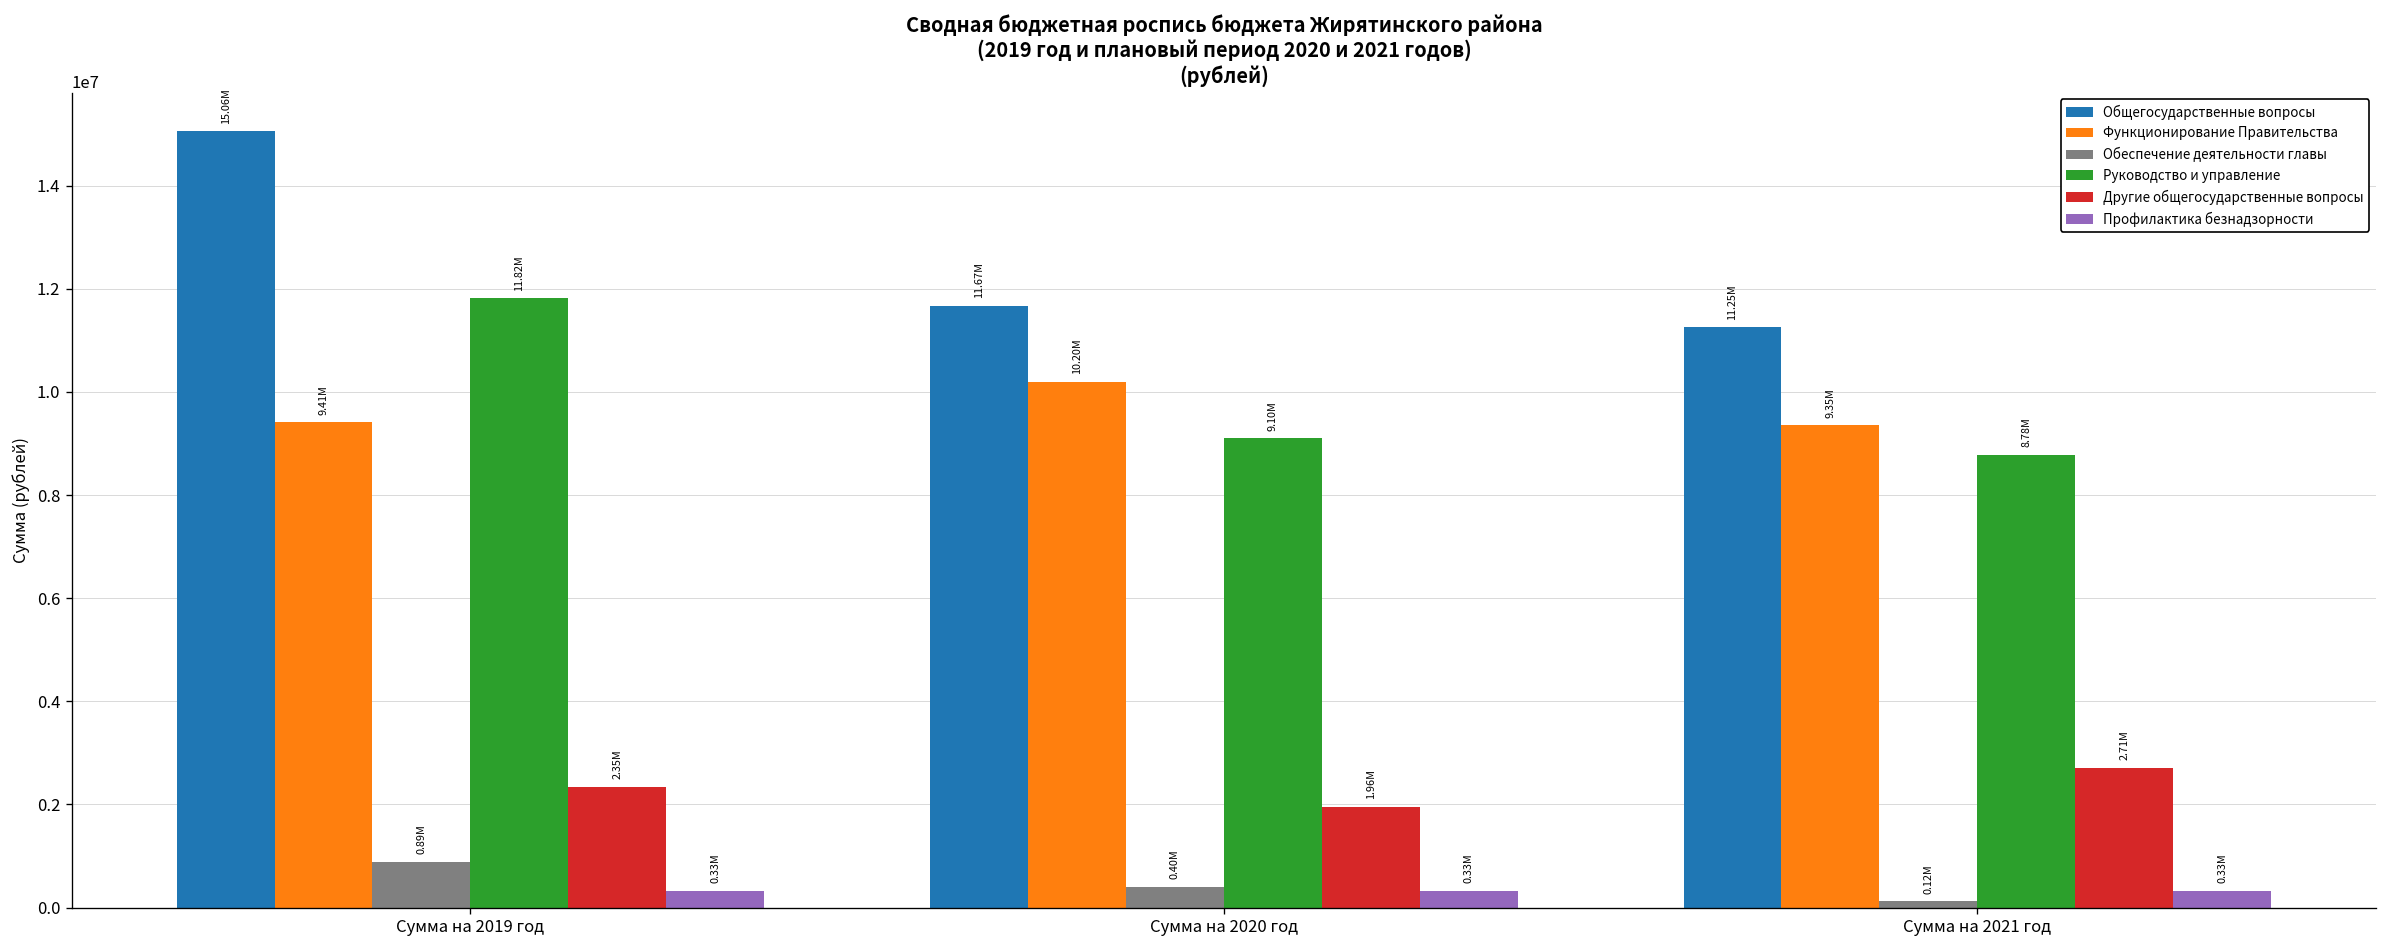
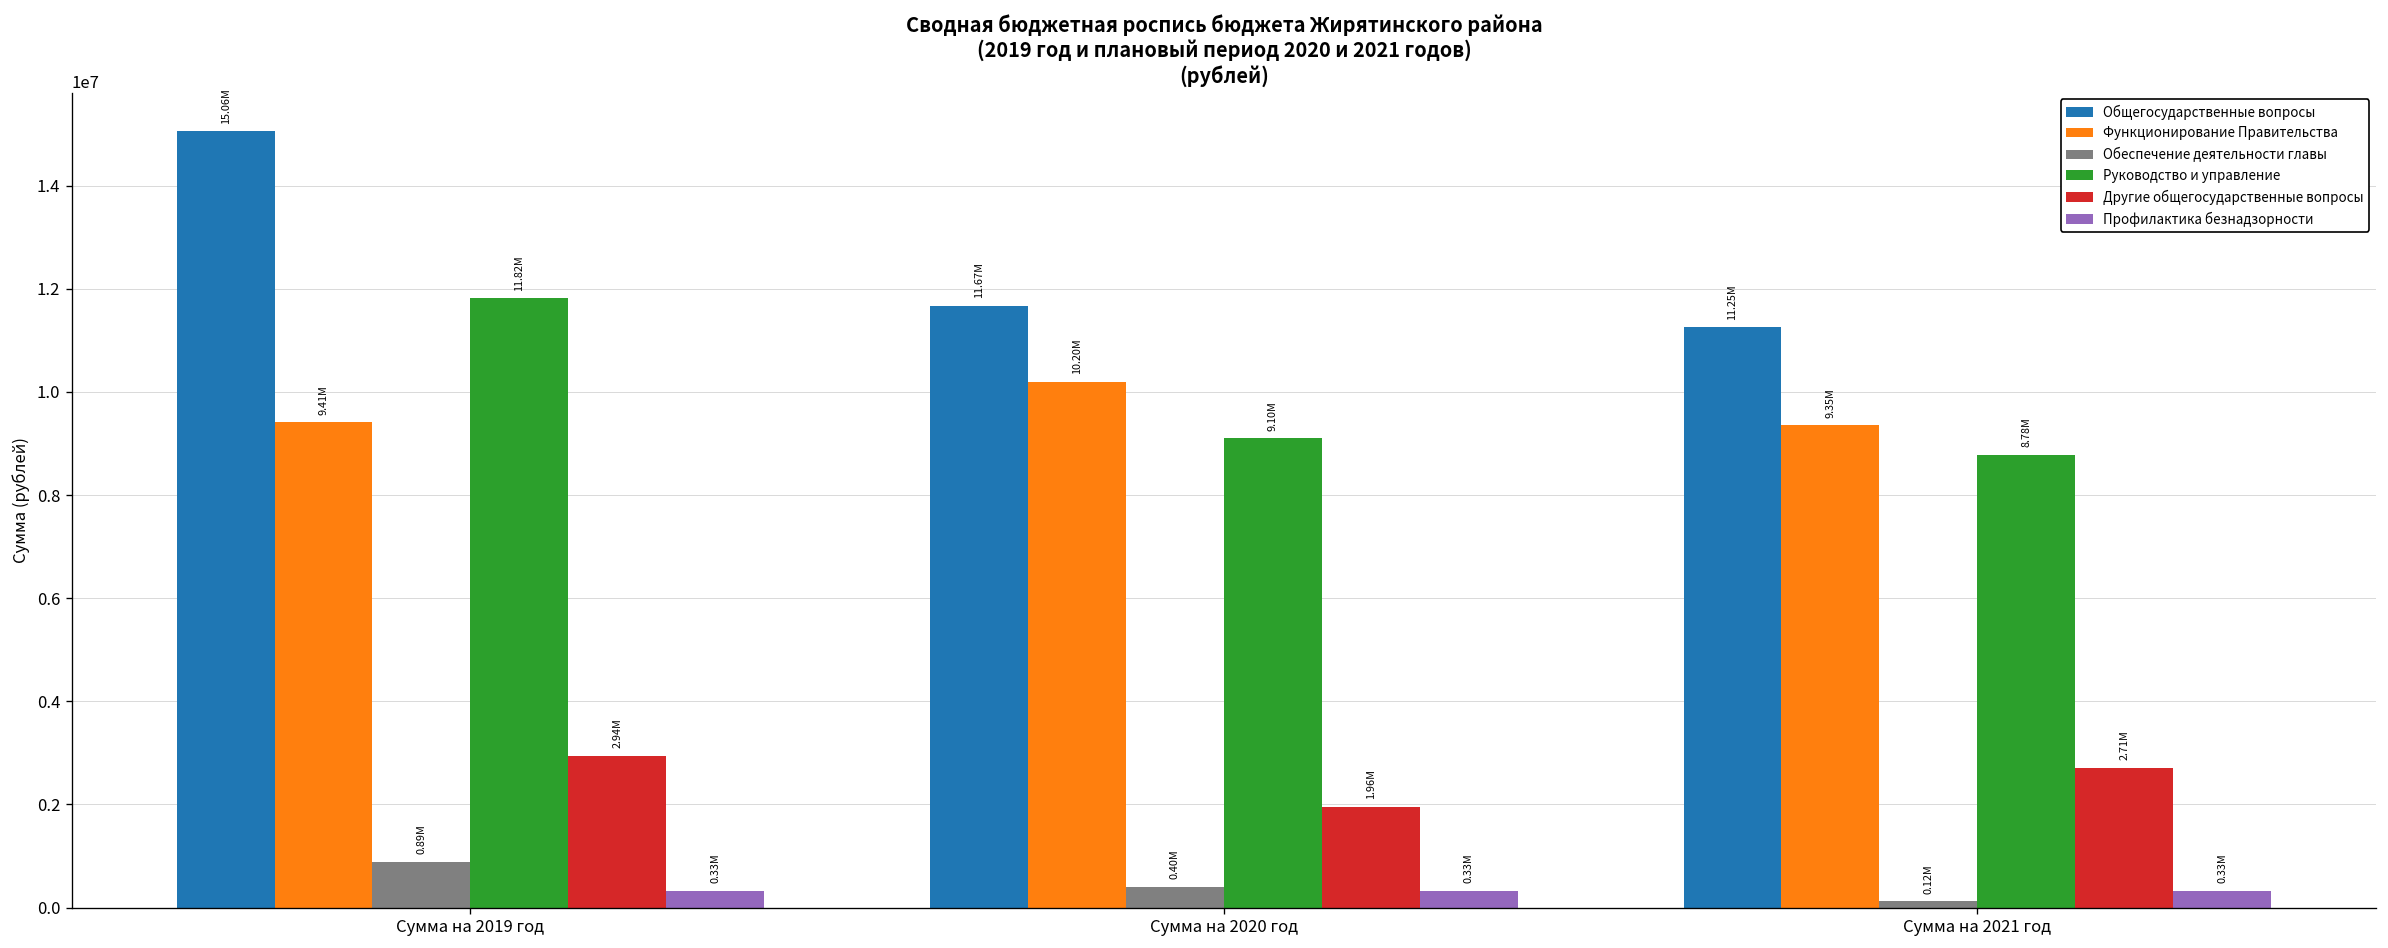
Другие общегосударственные вопросы, Сумма на 2019 год: 2.35M -> 2.94M
